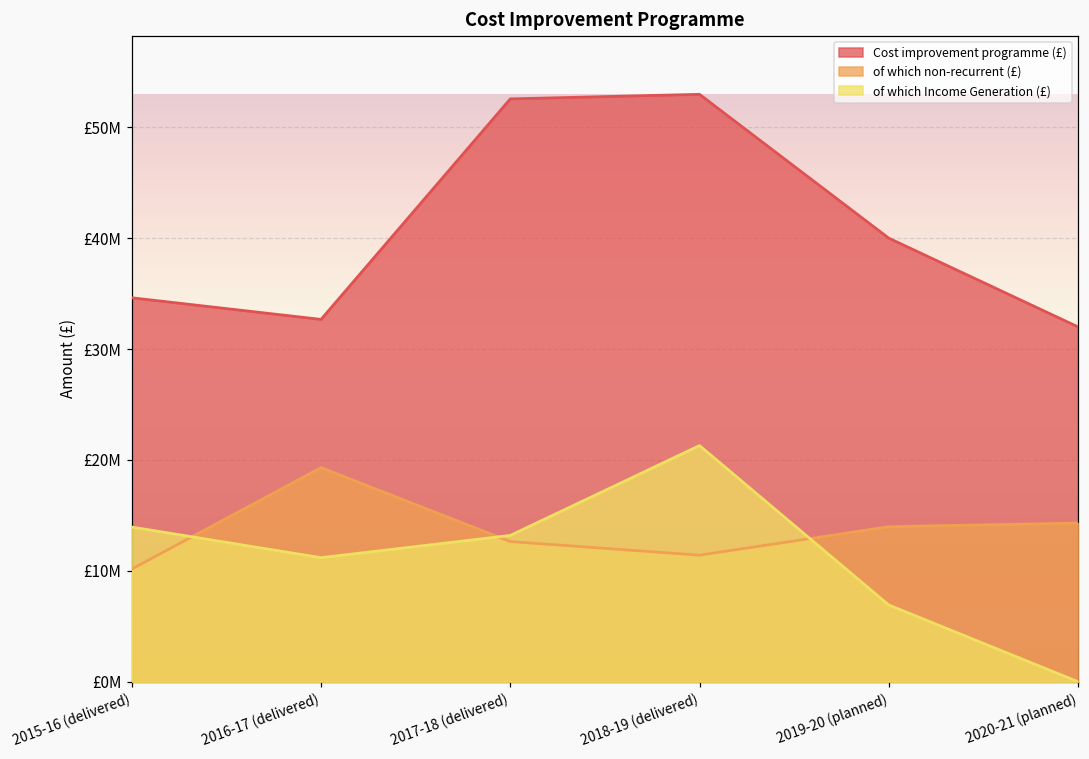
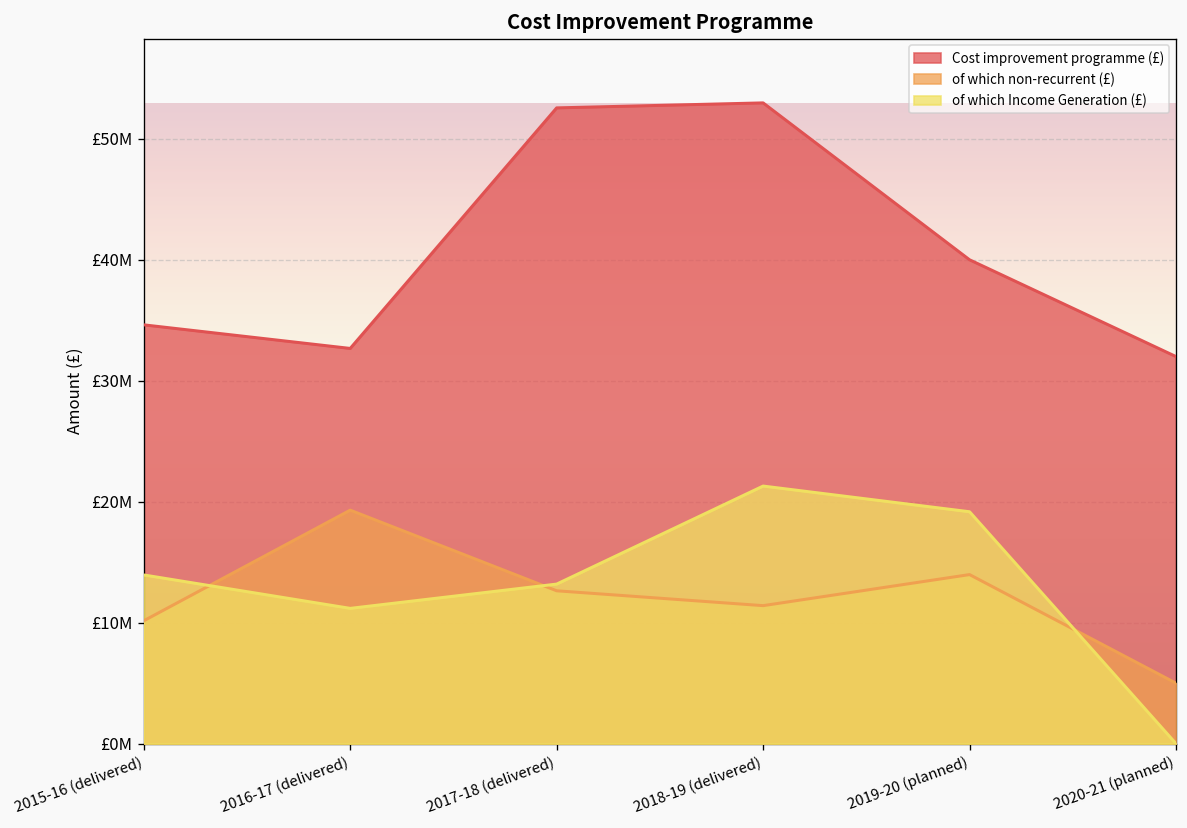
of which Income Generation (£), 2019-20 (planned): £6900000 -> £19200000
of which non-recurrent (£), 2020-21 (planned): £14300000 -> £5000000
